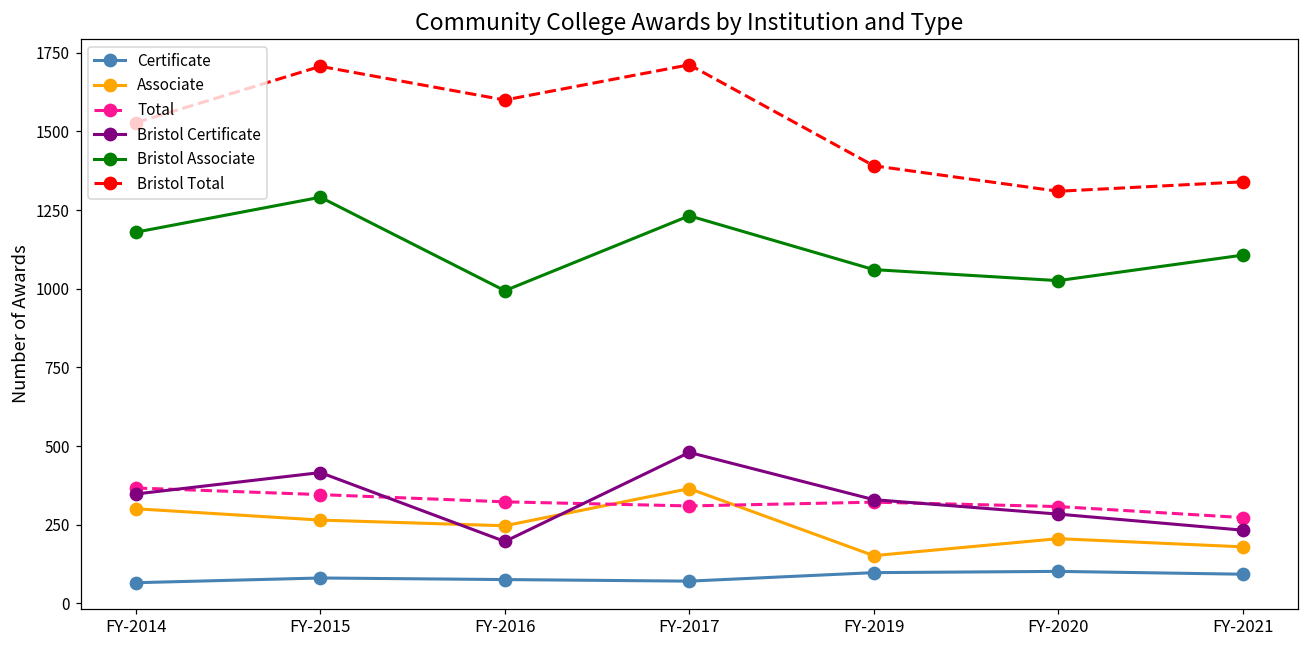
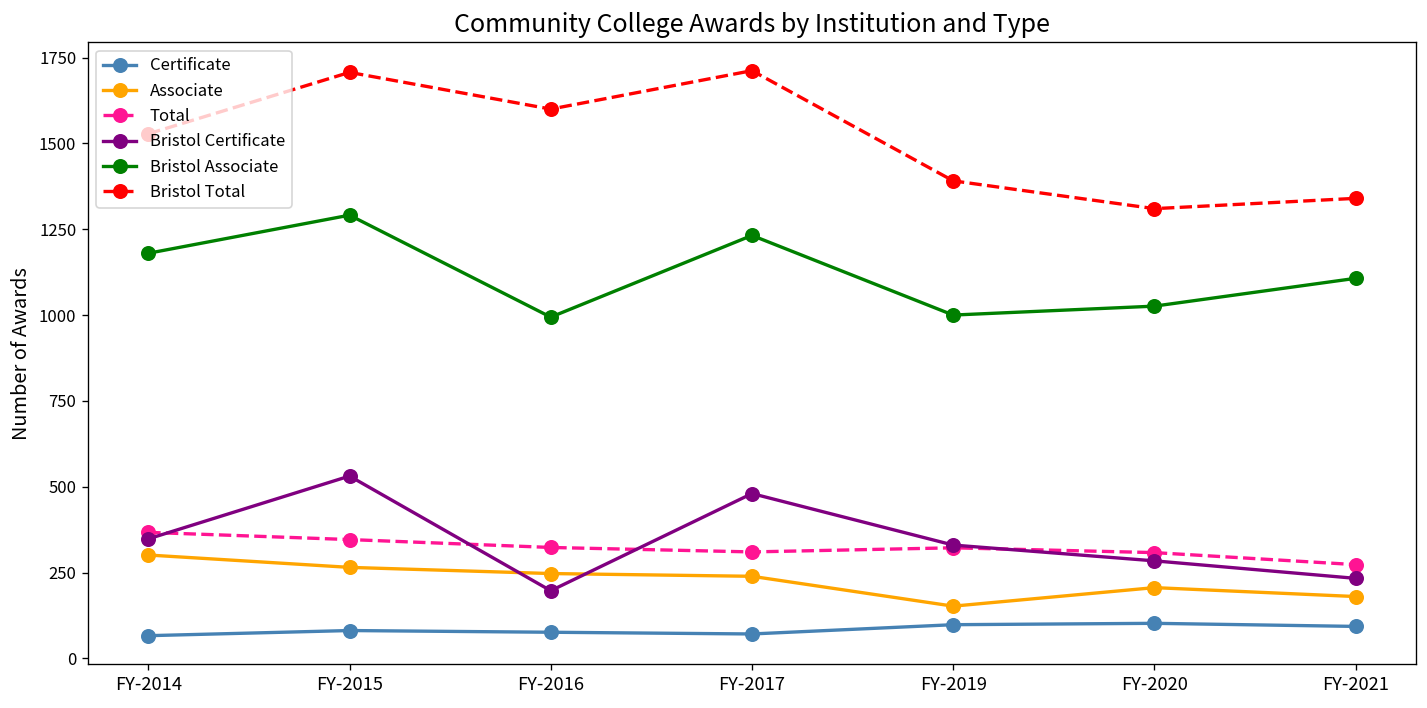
Bristol Certificate, FY-2015: 420 -> 530
Associate, FY-2017: 370 -> 240
Bristol Associate, FY-2019: 1060 -> 1000
